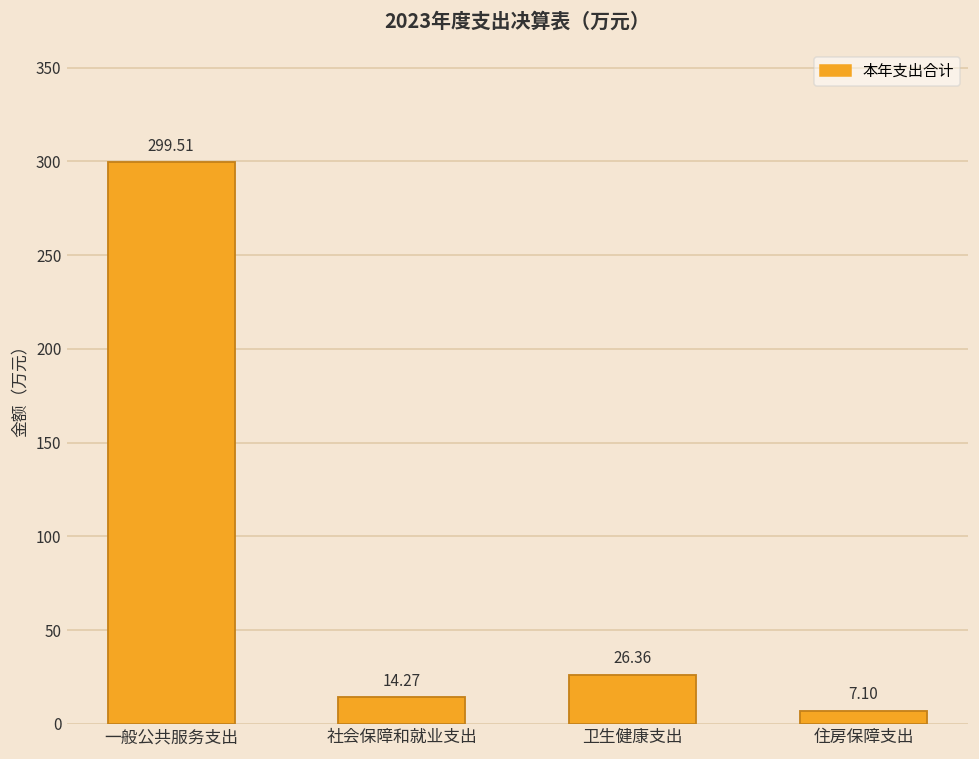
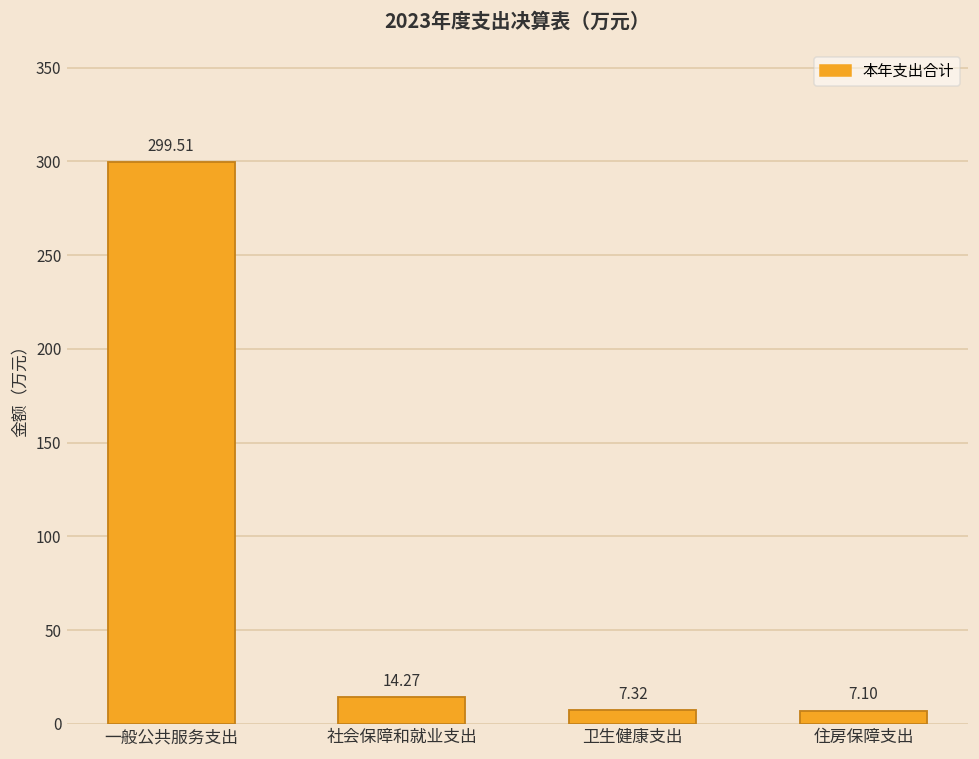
卫生健康支出: 26.36 -> 7.32
